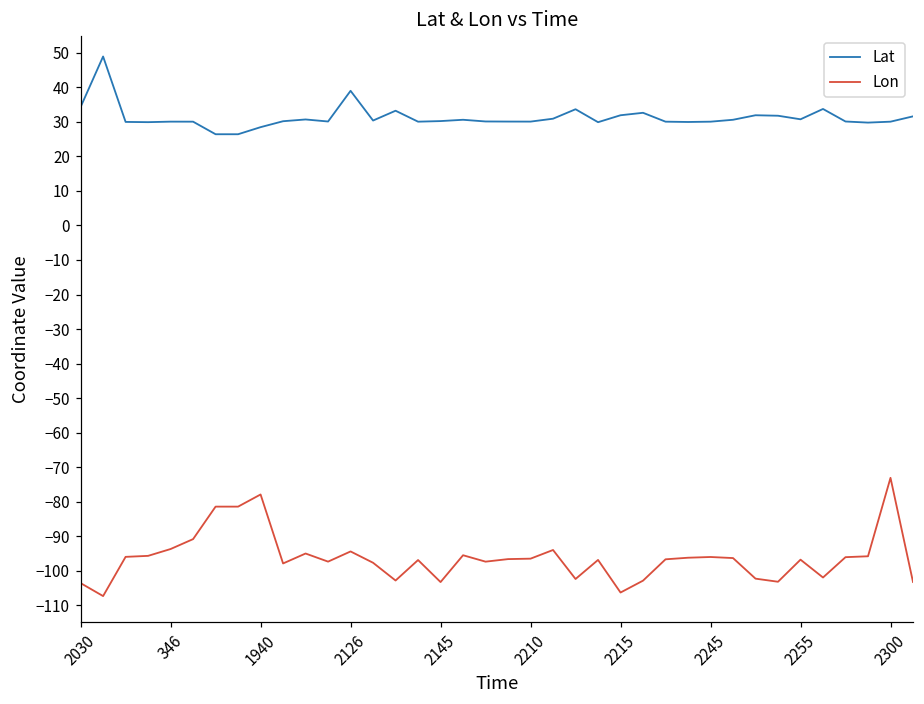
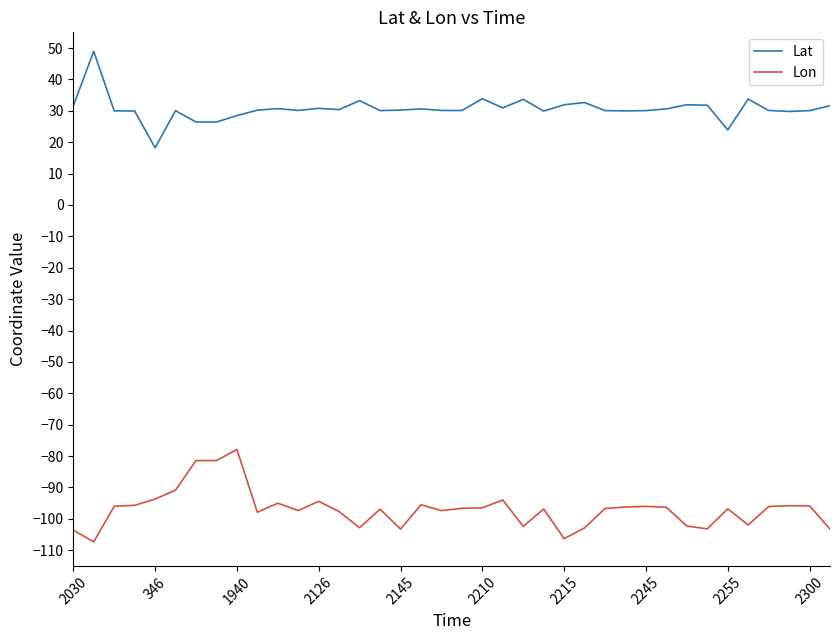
Lat, 2030: 34 -> 32
Lat, 346: 30 -> 18
Lat, 2126: 39 -> 31
Lat, 2210: 30 -> 34
Lat, 2255: 31 -> 24
Lon, 2300: -73 -> -96
